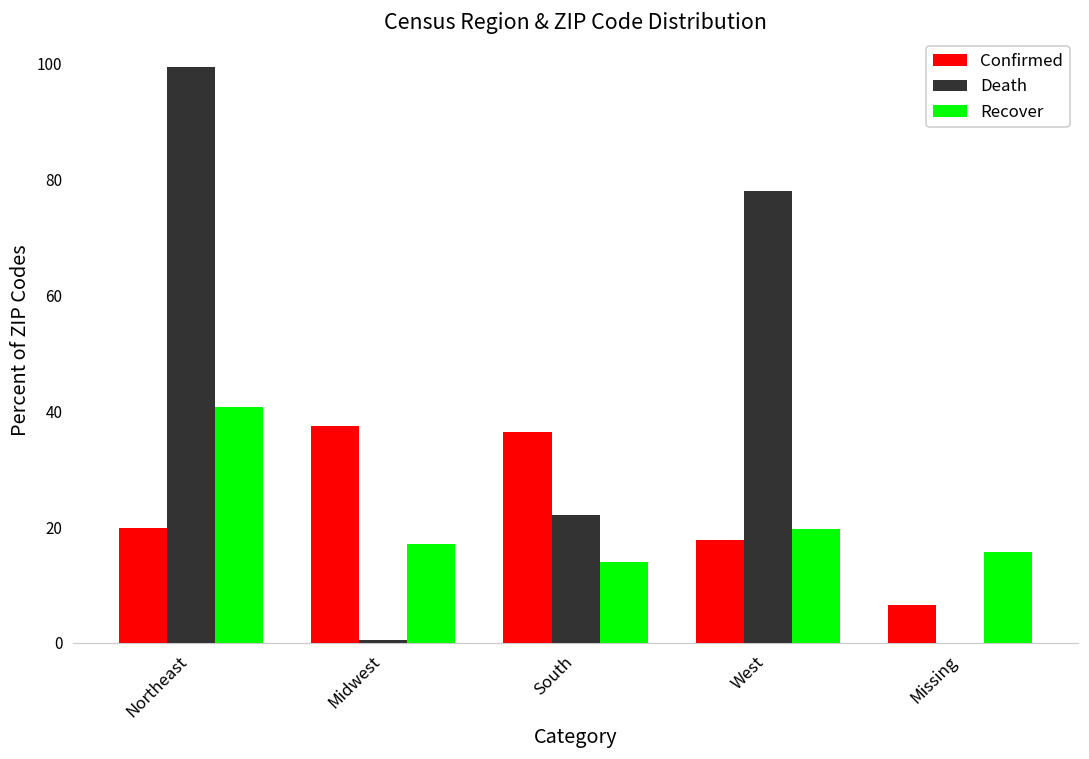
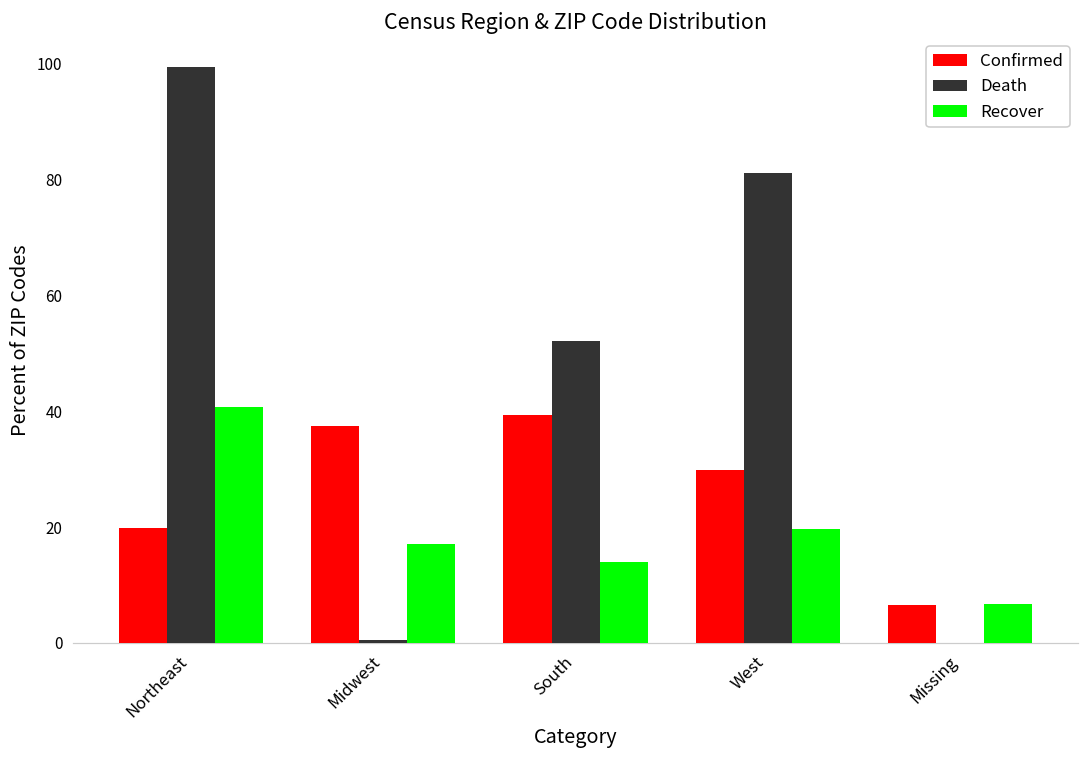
Confirmed, South: 36 -> 39
Death, South: 22 -> 52
Confirmed, West: 18 -> 30
Death, West: 78 -> 81
Recover, Missing: 16 -> 7
